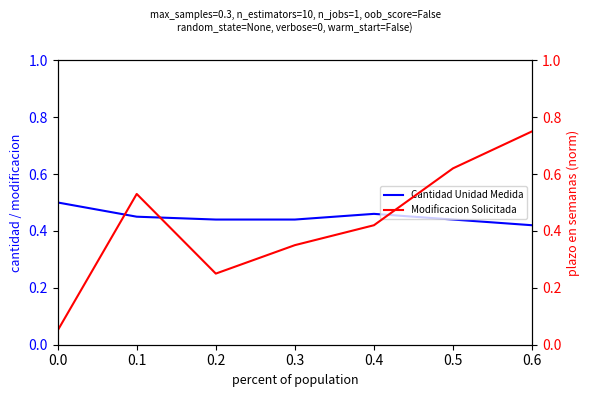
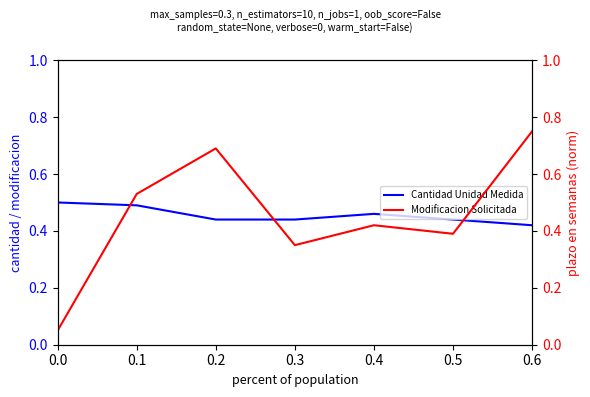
Cantidad Unidad Medida, 0.1: 0.45 -> 0.49
Modificacion Solicitada, 0.2: 0.25 -> 0.69
Modificacion Solicitada, 0.5: 0.62 -> 0.39
